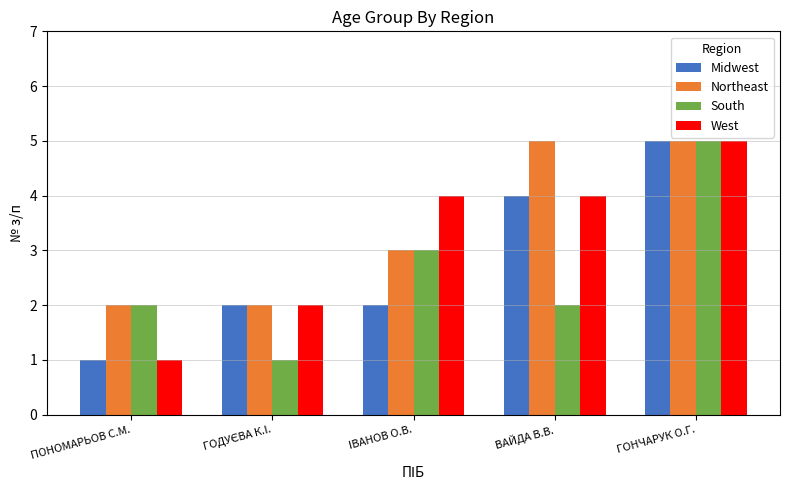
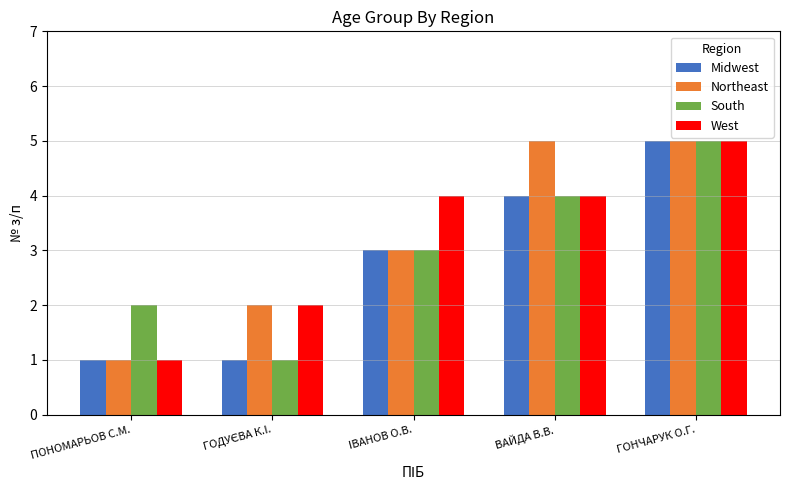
Northeast, ПОНОМАРЬОВ С.М.: 2 -> 1
Midwest, ГОДУЄВА К.І.: 2 -> 1
Midwest, ІВАНОВ О.В.: 2 -> 3
South, ВАЙДА В.В.: 2 -> 4
